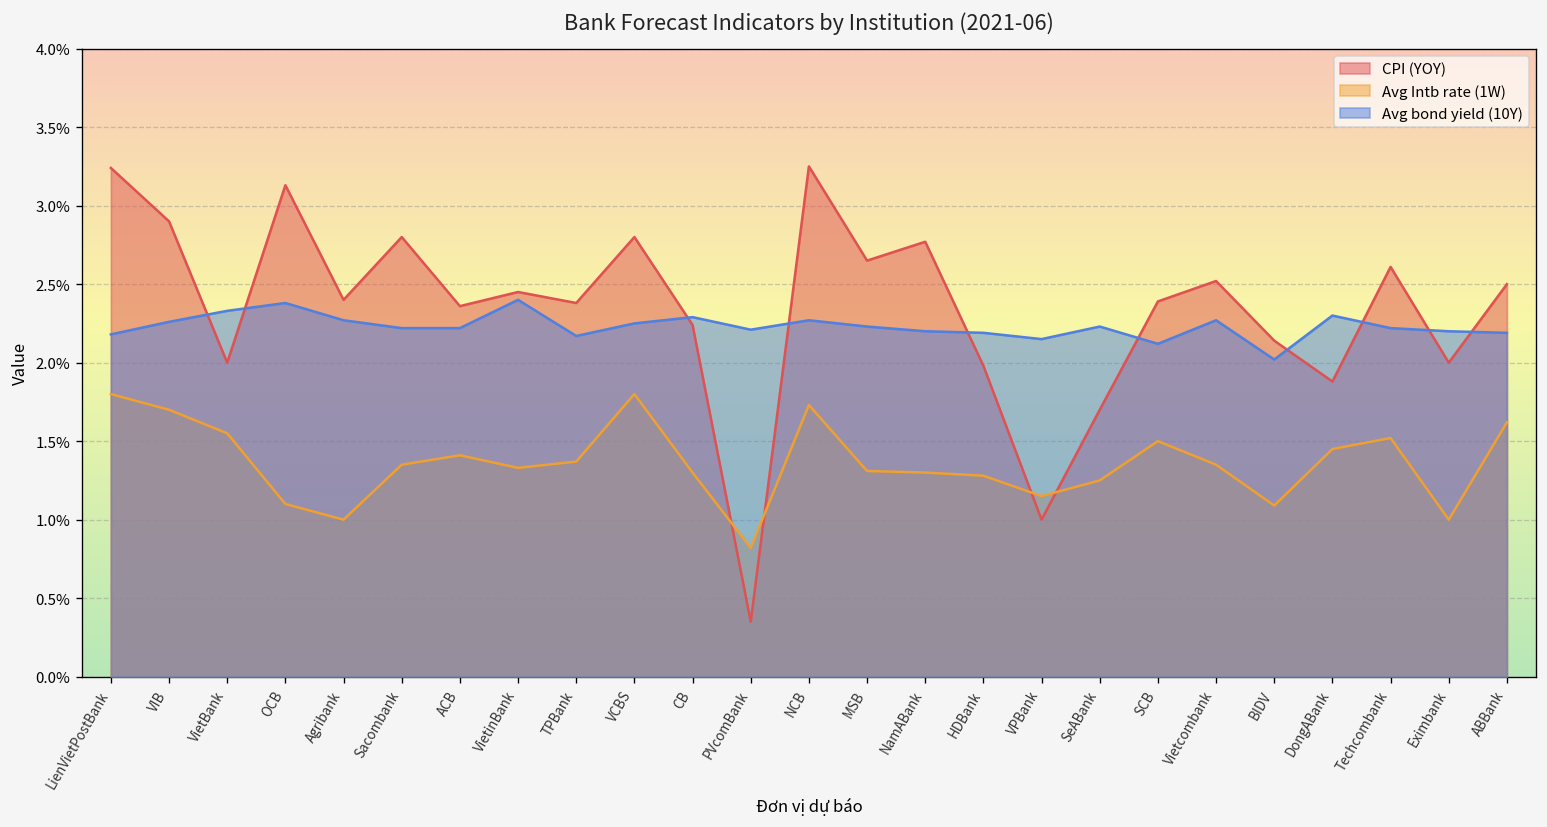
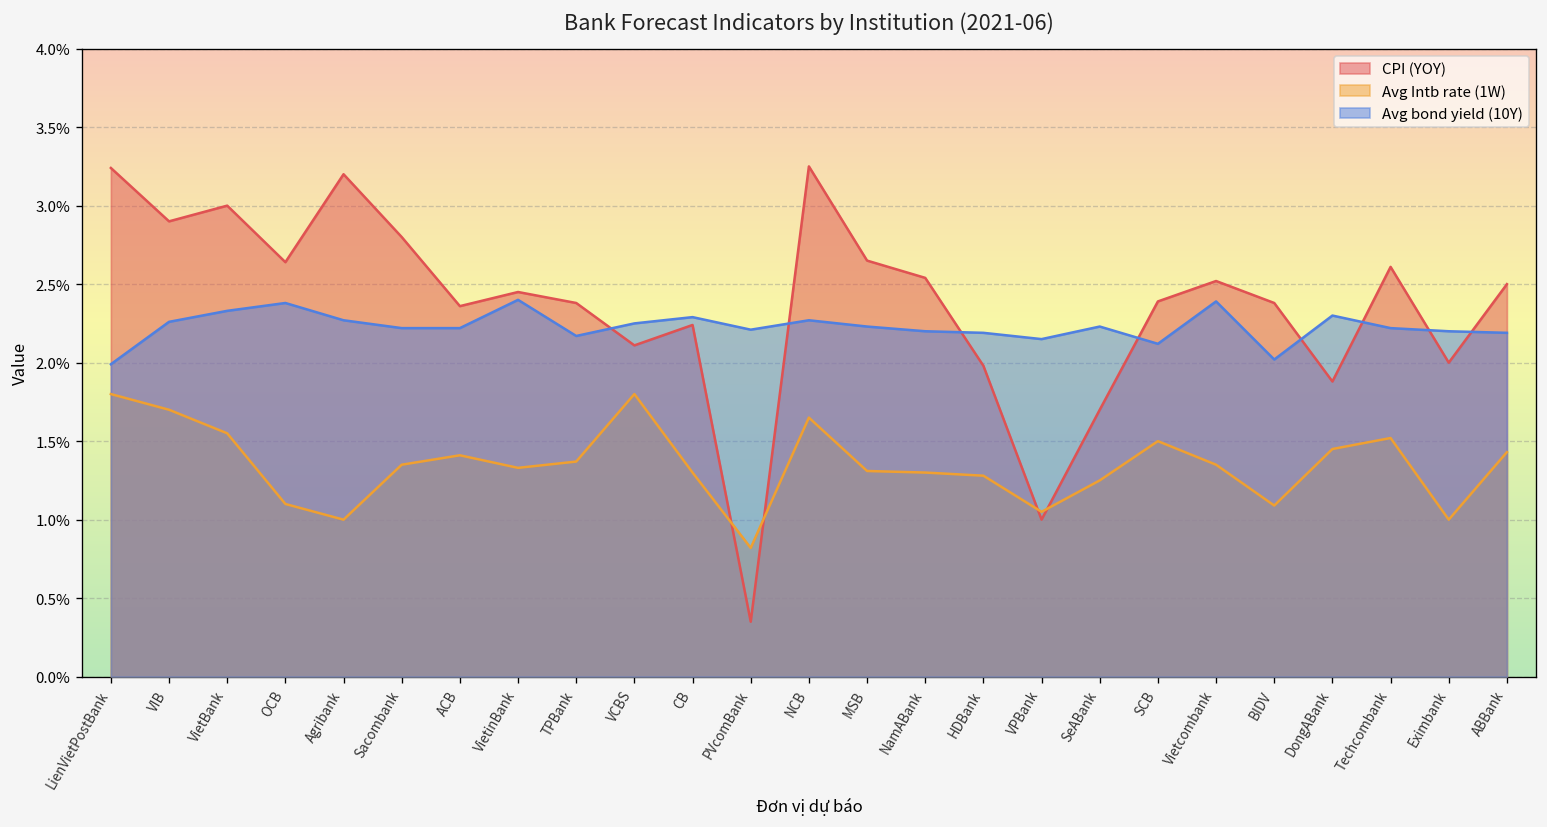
Avg bond yield (10Y), LienVietPostBank: 2.18% -> 1.99%
CPI (YOY), VietBank: 2.00% -> 3.00%
CPI (YOY), OCB: 3.13% -> 2.64%
CPI (YOY), Agribank: 2.40% -> 3.20%
CPI (YOY), VCBS: 2.80% -> 2.11%
Avg Intb rate (1W), NCB: 1.73% -> 1.65%
CPI (YOY), NamABank: 2.77% -> 2.54%
Avg Intb rate (1W), VPBank: 1.15% -> 1.05%
Avg bond yield (10Y), Vietcombank: 2.27% -> 2.39%
CPI (YOY), BIDV: 2.14% -> 2.38%
Avg Intb rate (1W), ABBank: 1.62% -> 1.43%
